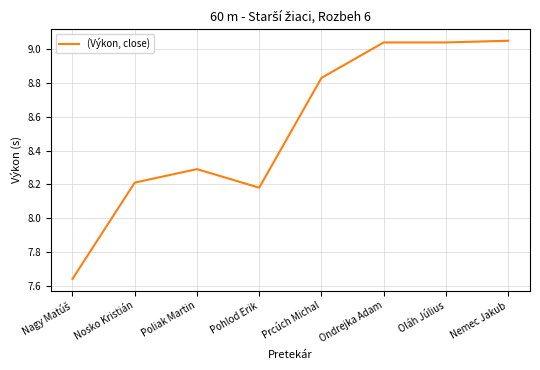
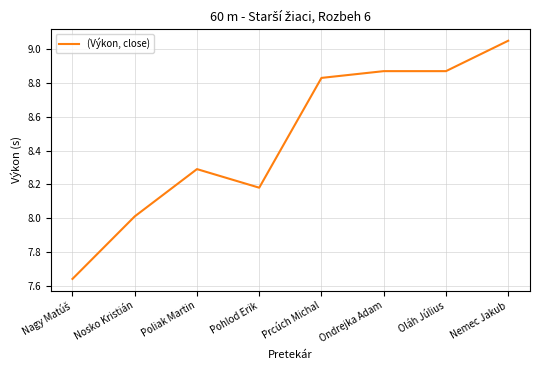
Nosko Kristián: 8.21 -> 8.01
Ondrejka Adam: 9.04 -> 8.87
Oláh Július: 9.04 -> 8.87
